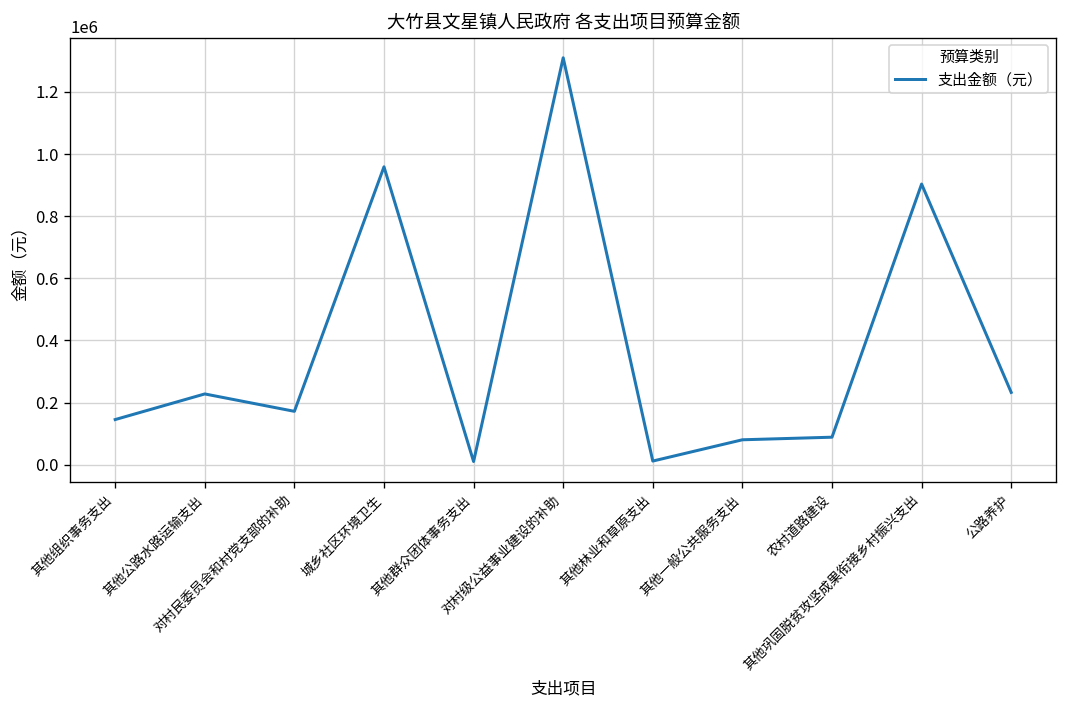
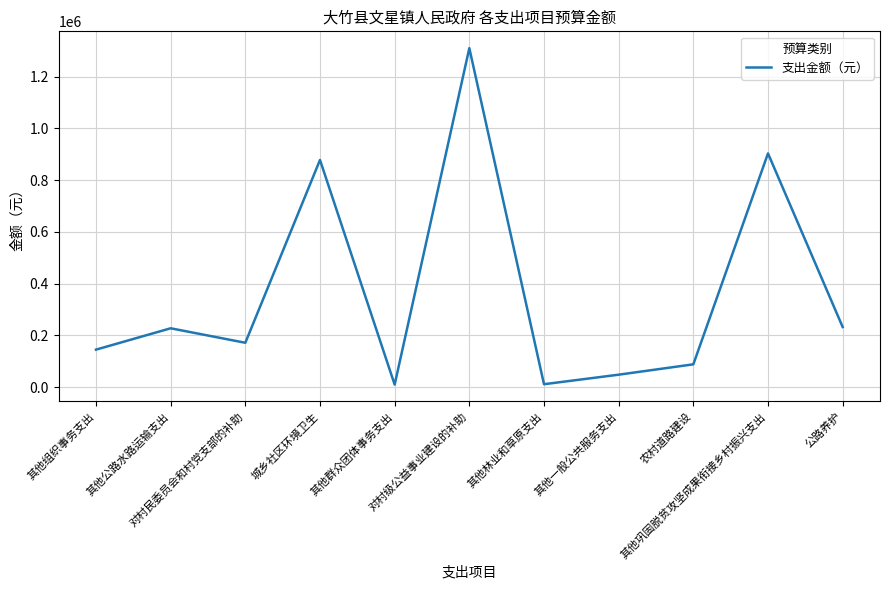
城乡社区环境卫生: 960000 -> 880000
其他一般公共服务支出: 80000 -> 50000
